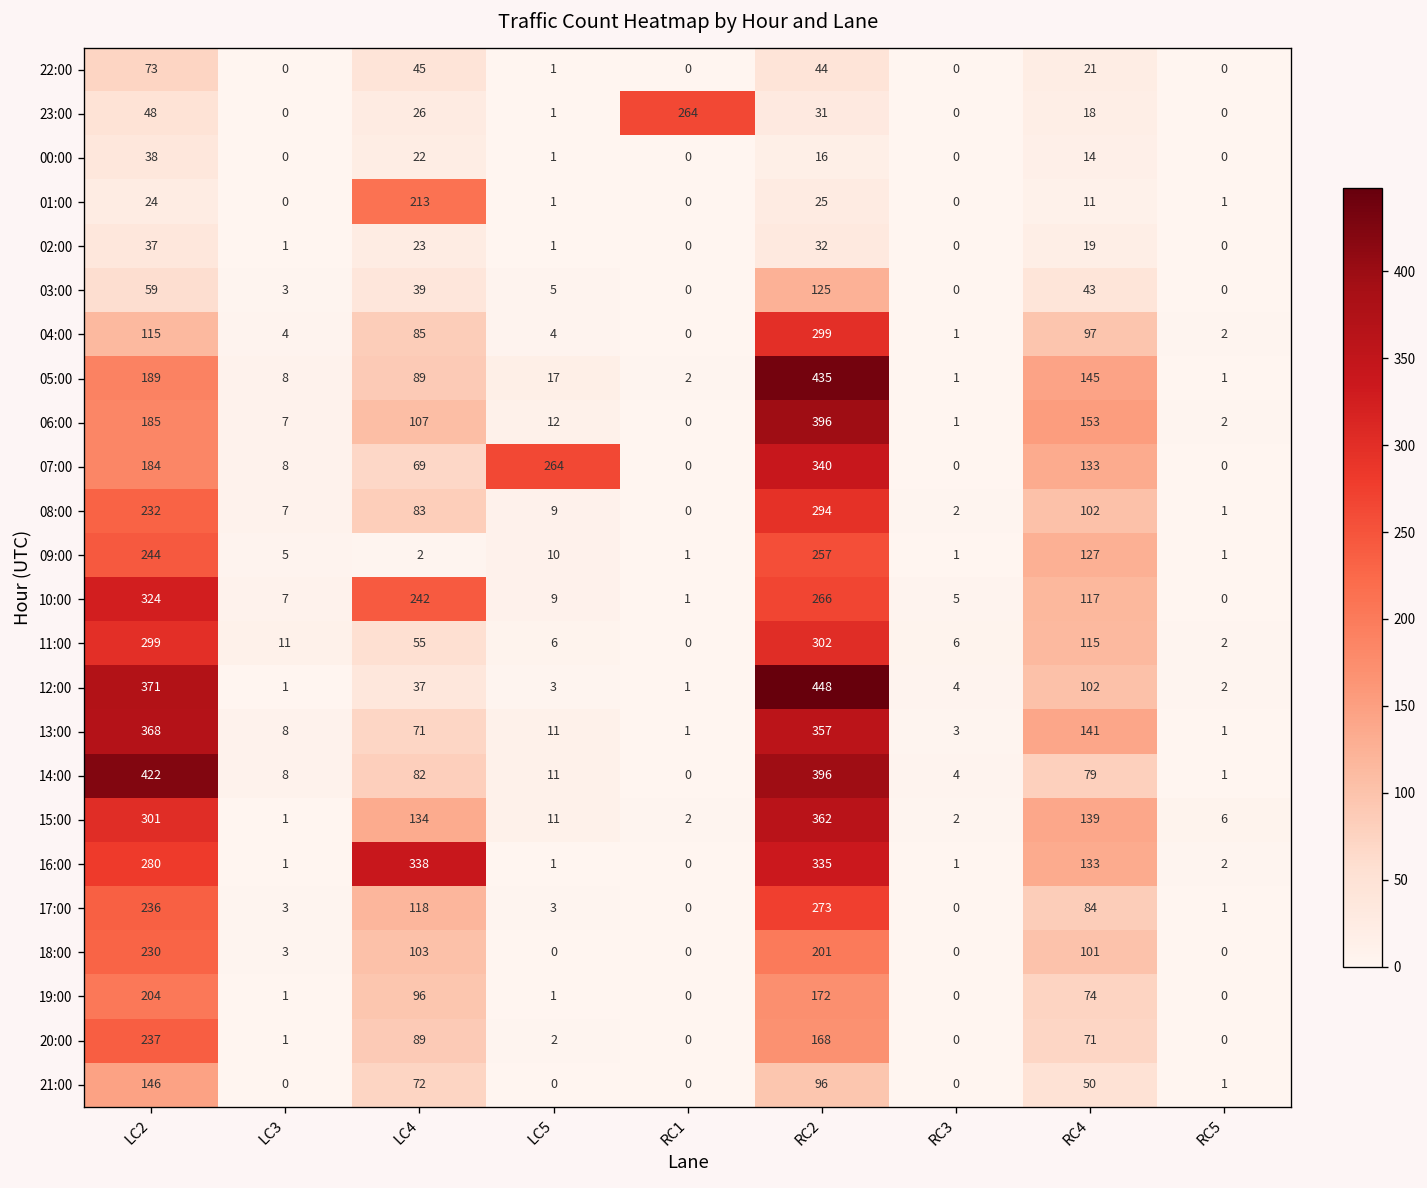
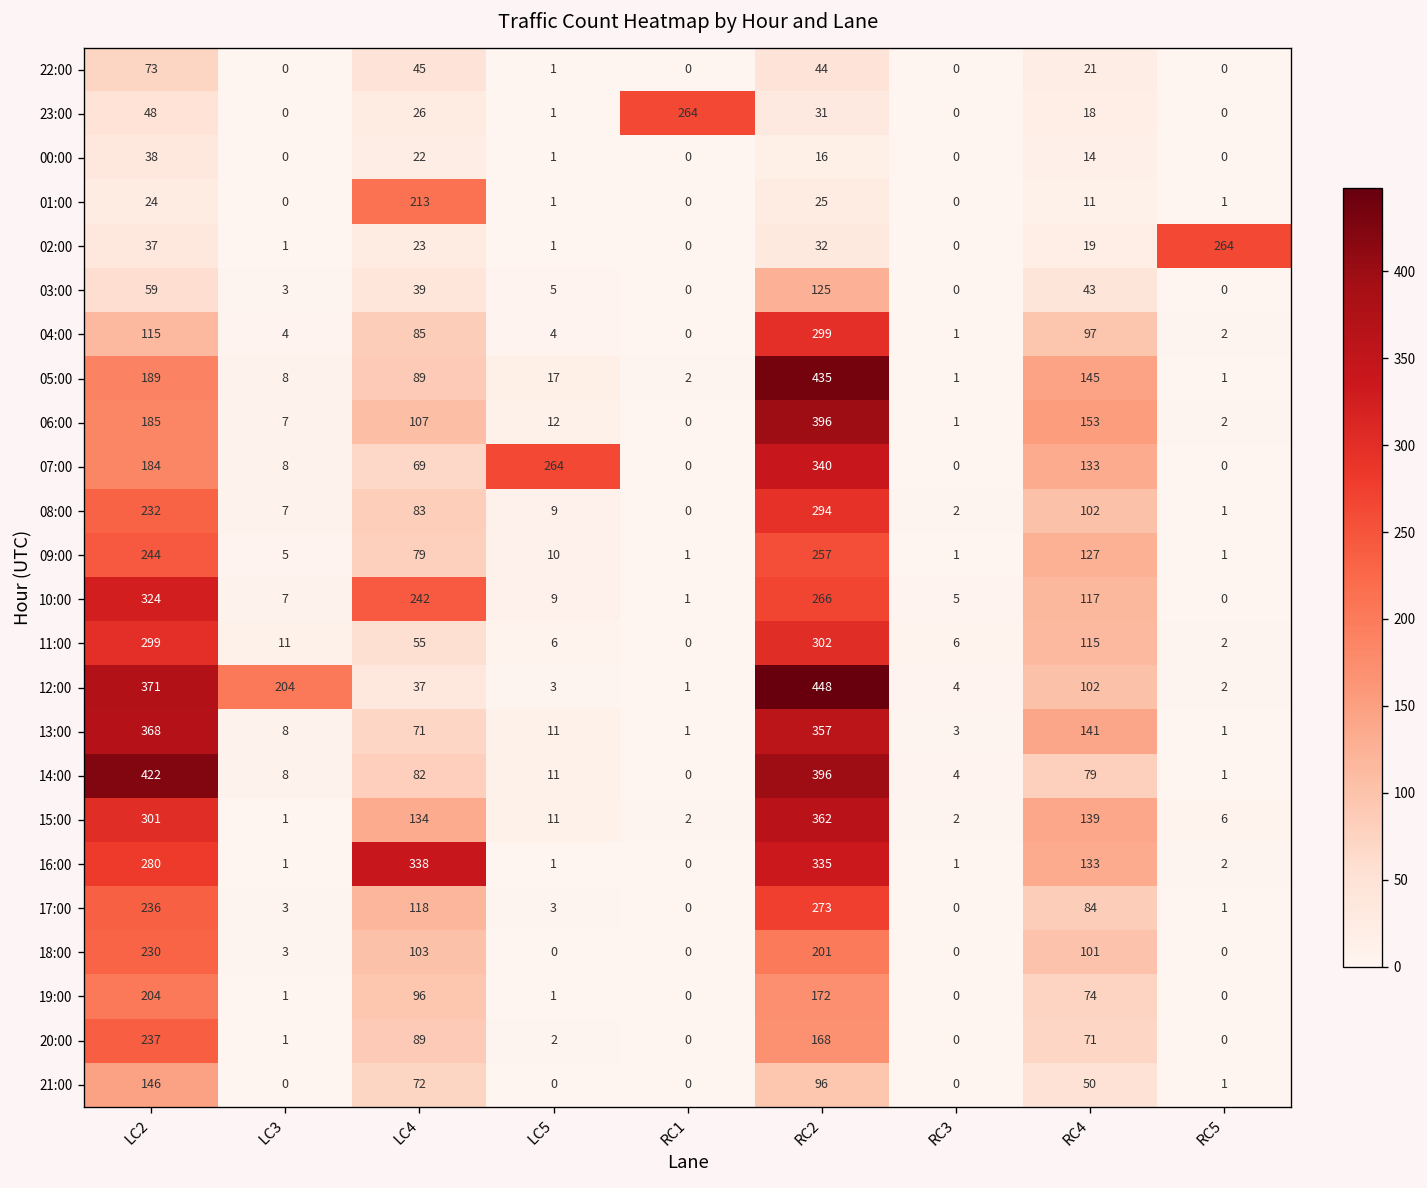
02:00, RC5: 0 -> 264
09:00, LC4: 2 -> 79
12:00, LC3: 1 -> 204
